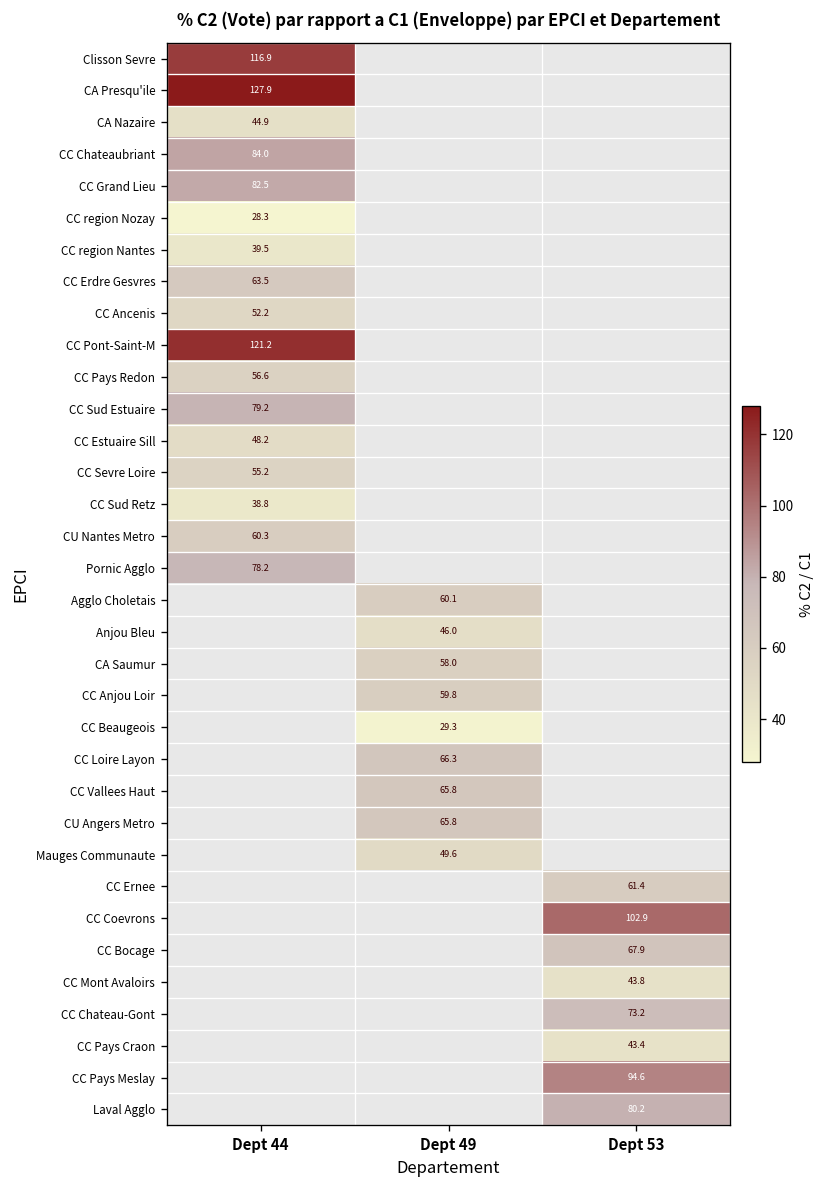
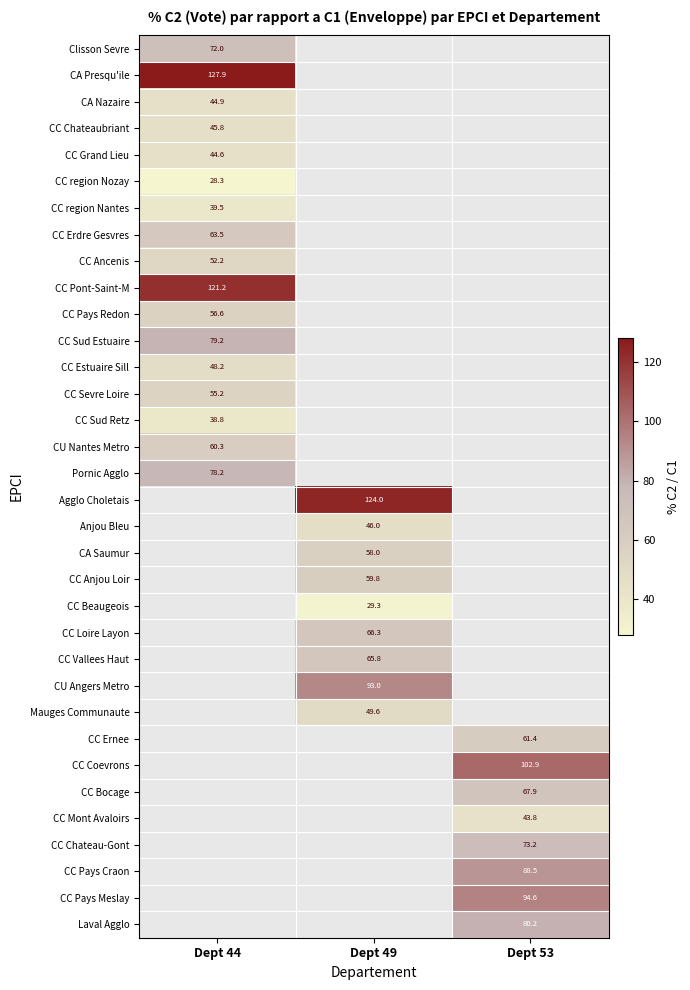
Clisson Sevre, Dept 44: 116.9 -> 72.0
CC Chateaubriant, Dept 44: 84.0 -> 45.8
CC Grand Lieu, Dept 44: 82.5 -> 44.6
Agglo Choletais, Dept 49: 60.1 -> 124.0
CU Angers Metro, Dept 49: 65.8 -> 93.0
CC Pays Craon, Dept 53: 43.4 -> 88.5
